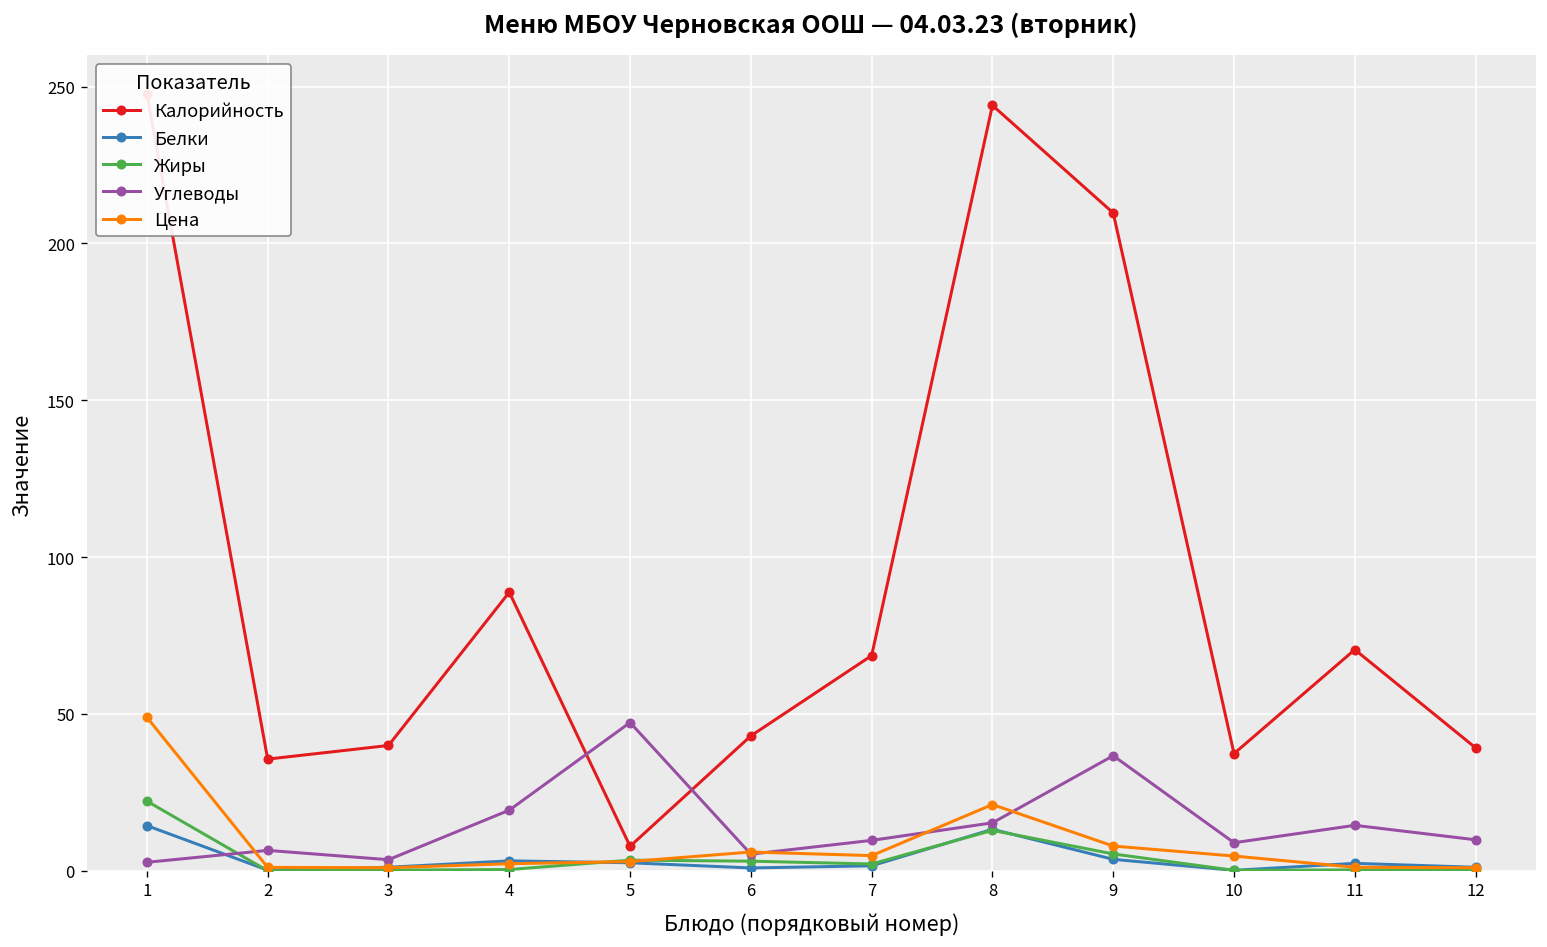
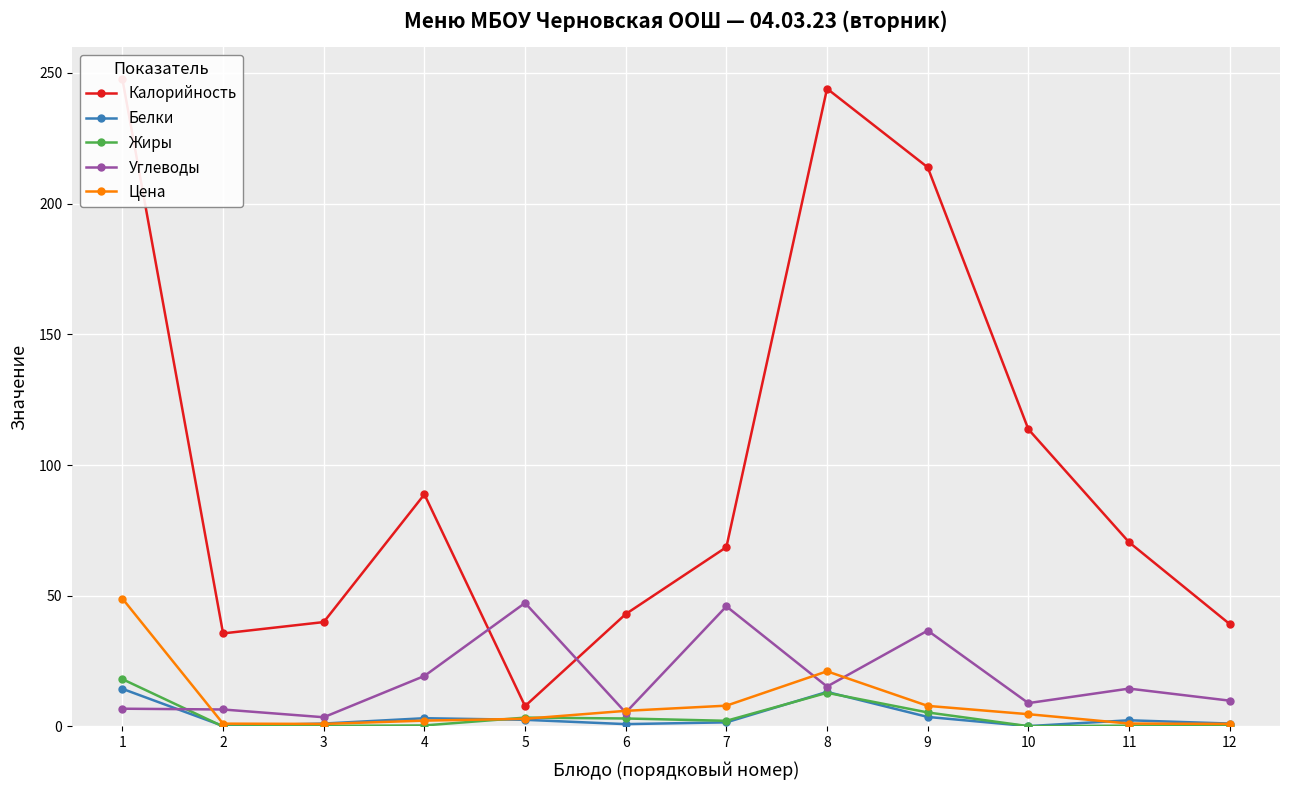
Жиры, 1: 22 -> 18
Углеводы, 1: 3 -> 7
Углеводы, 7: 10 -> 46
Цена, 7: 5 -> 8
Калорийность, 9: 210 -> 214
Калорийность, 10: 37 -> 114
